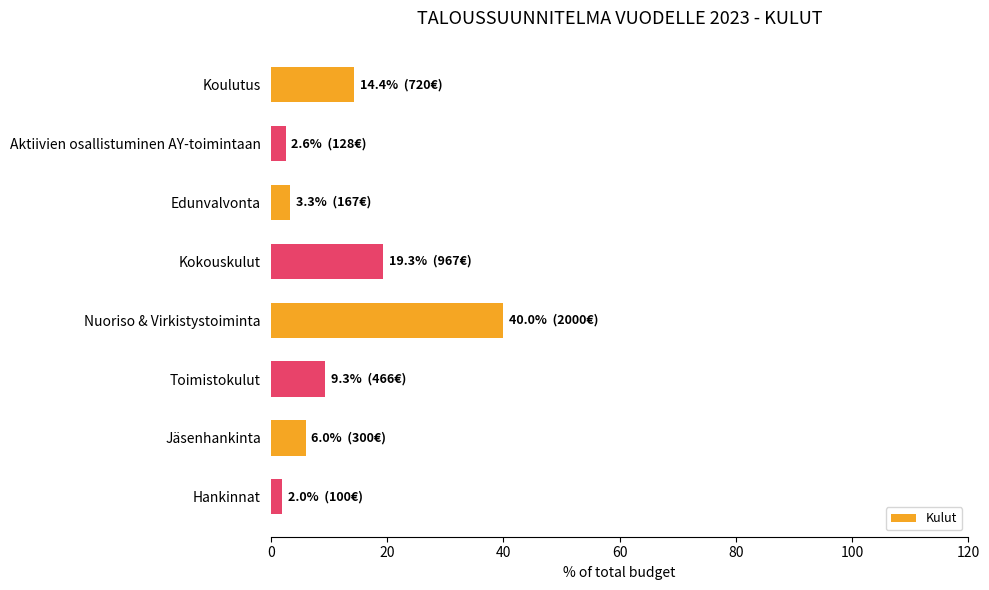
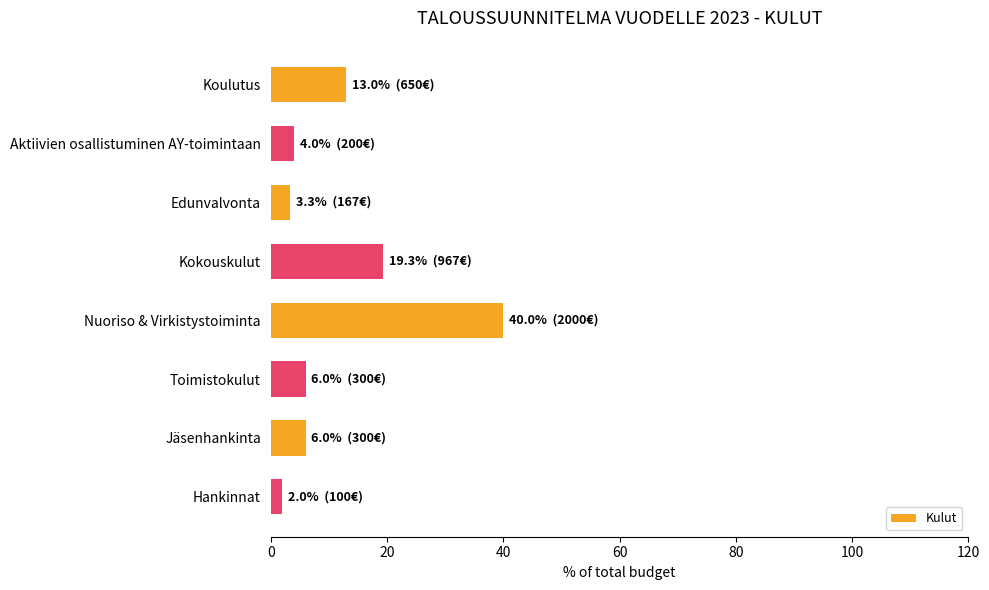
Koulutus: 14.4% (720€) -> 13.0% (650€)
Aktiivien osallistuminen AY-toimintaan: 2.6% (128€) -> 4.0% (200€)
Toimistokulut: 9.3% (466€) -> 6.0% (300€)
